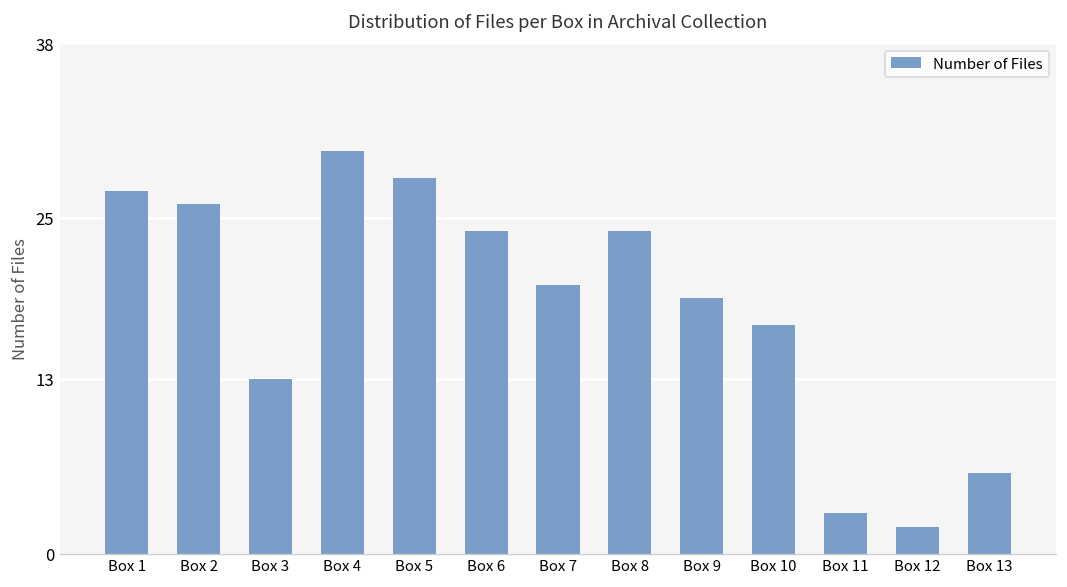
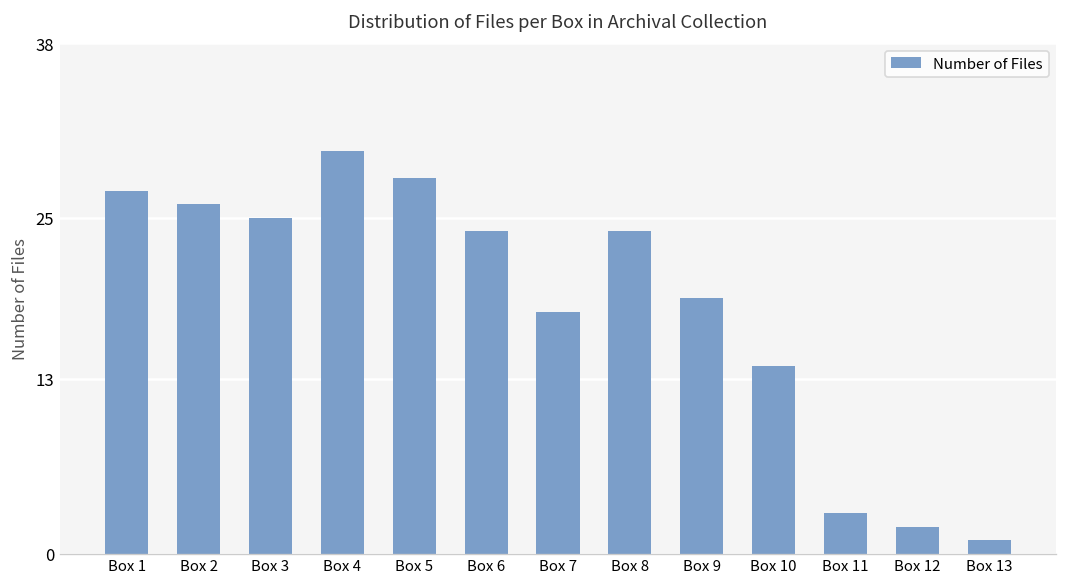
Box 3: 13 -> 25
Box 7: 20 -> 18
Box 10: 17 -> 14
Box 13: 6 -> 1
